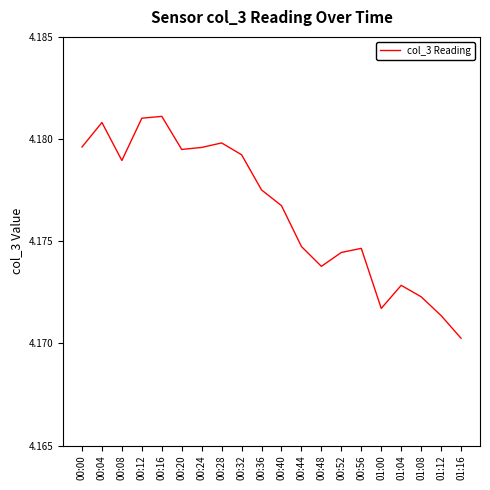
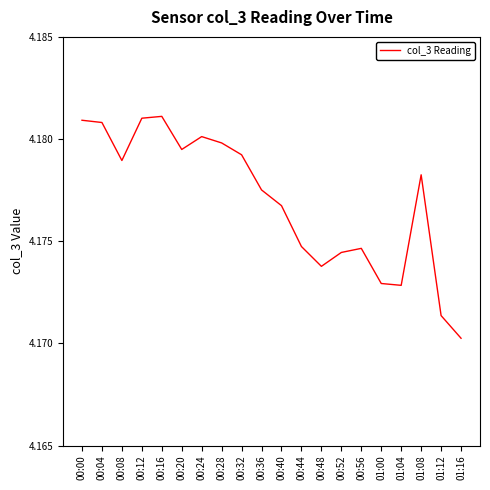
00:00: 4.1796 -> 4.1809
00:24: 4.1796 -> 4.1801
01:00: 4.1717 -> 4.1729
01:08: 4.1723 -> 4.1783
